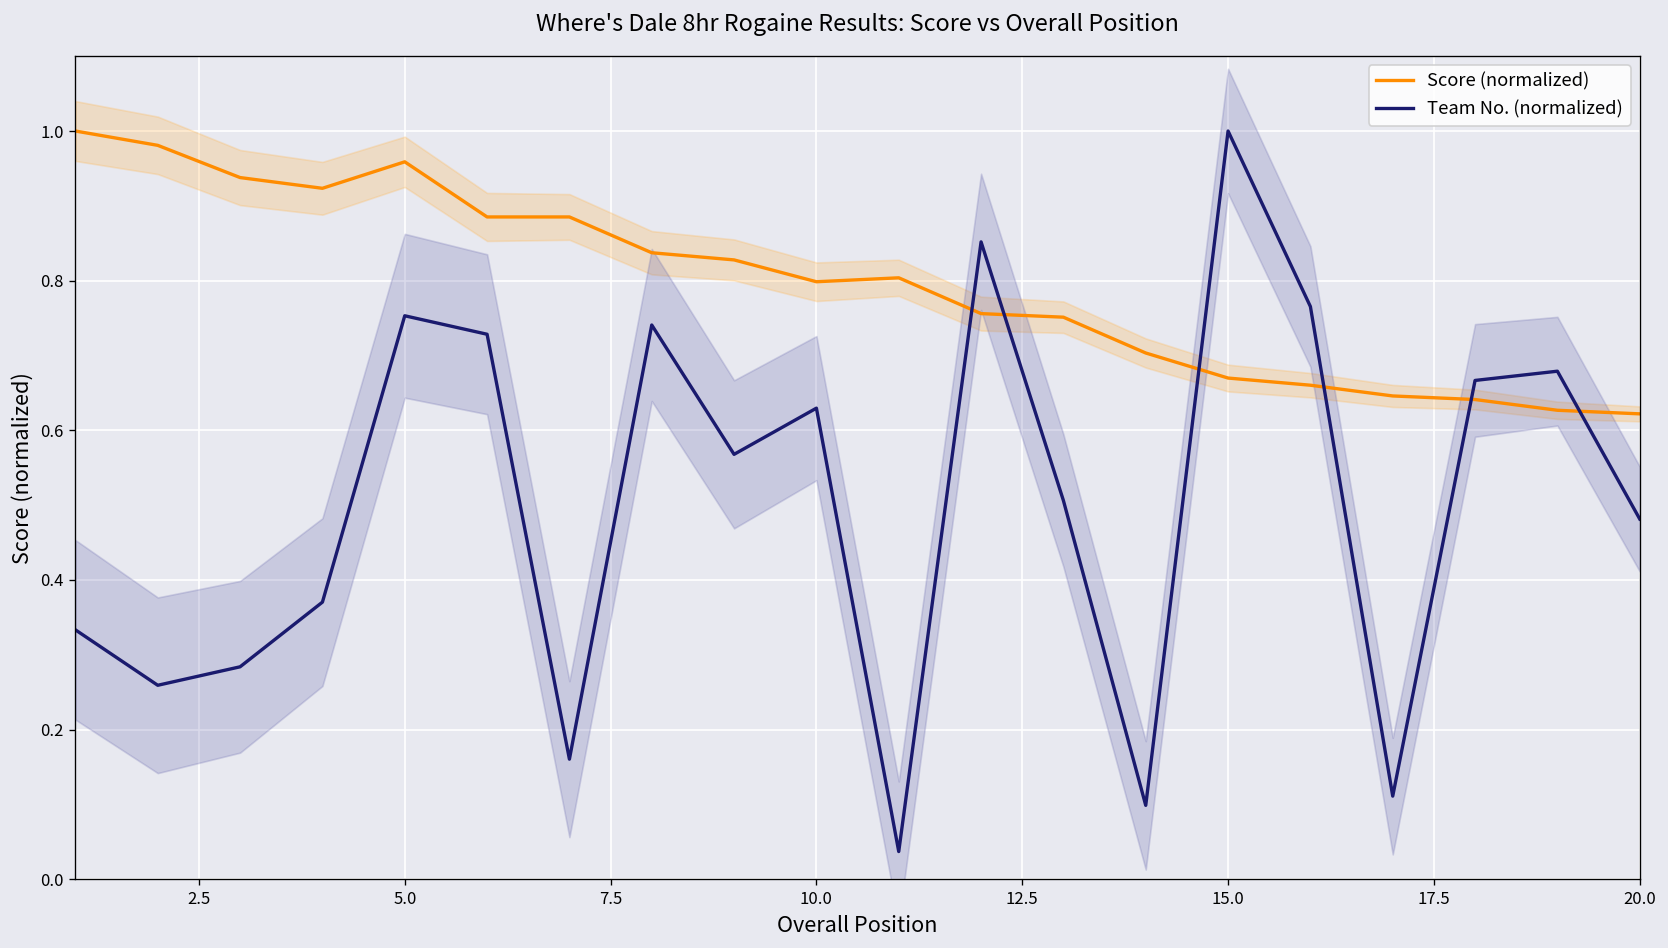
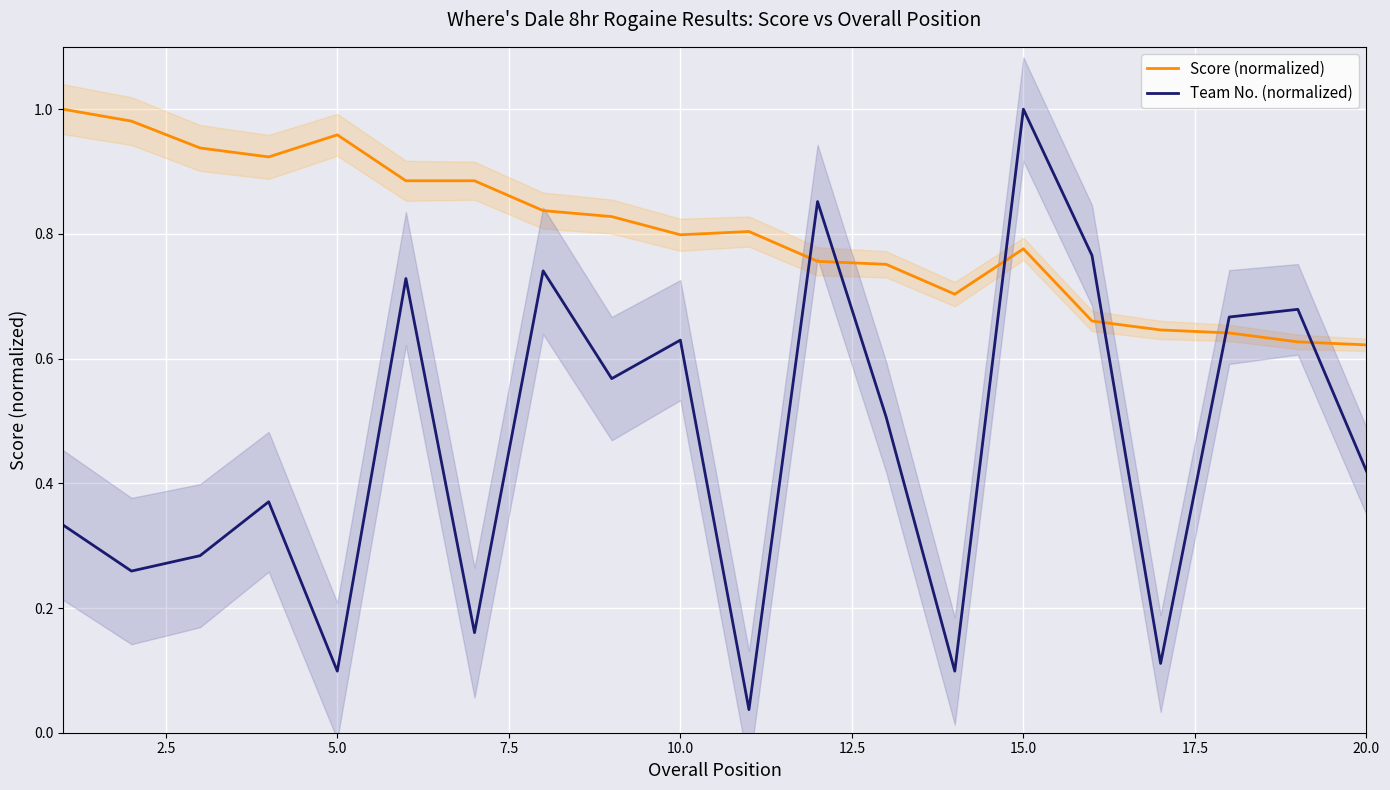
Team No. (normalized), 5.0: 0.75 -> 0.10
Score (normalized), 15.0: 0.67 -> 0.78
Team No. (normalized), 20.0: 0.48 -> 0.42
